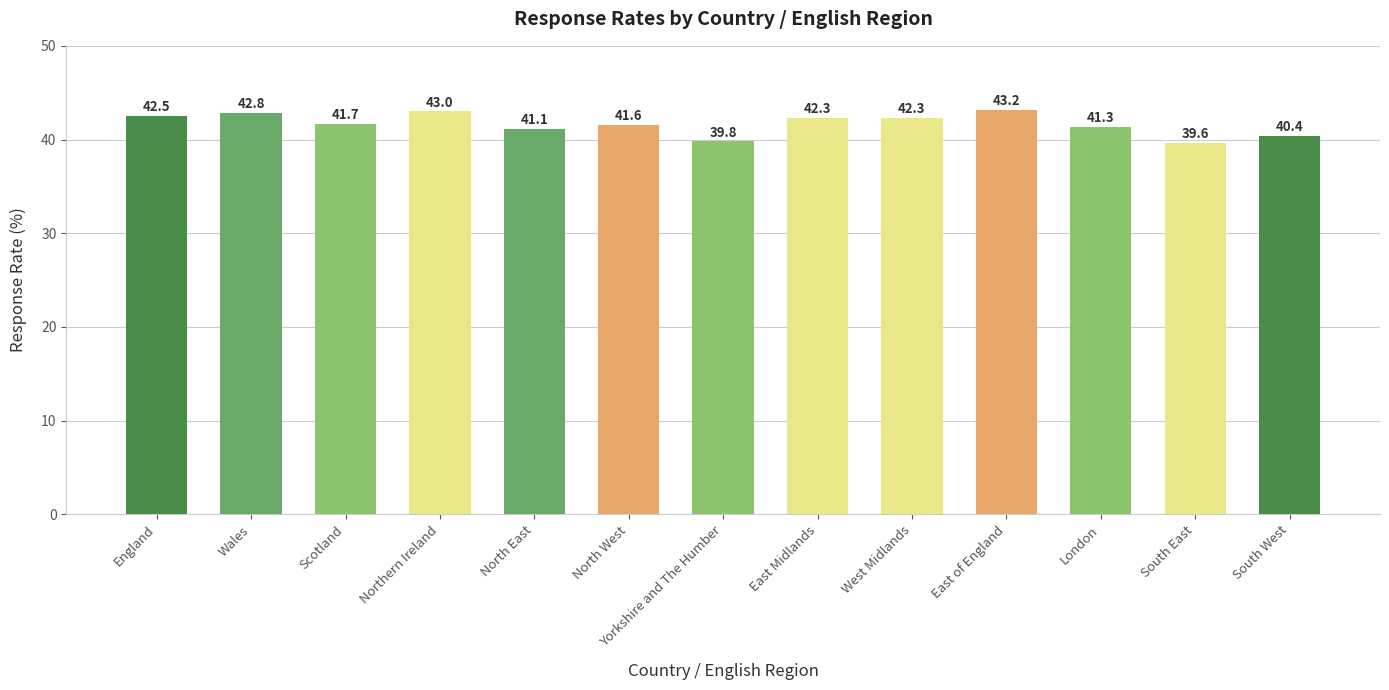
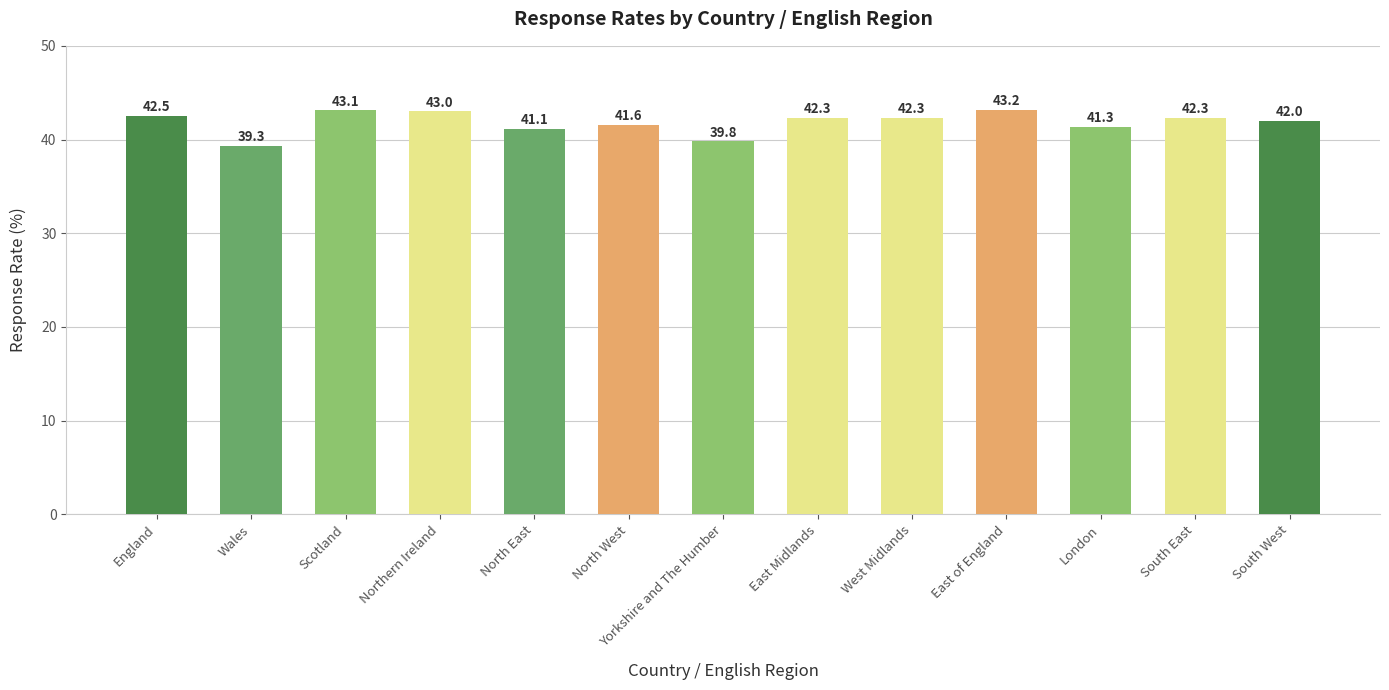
Wales: 42.8 -> 39.3
Scotland: 41.7 -> 43.1
South East: 39.6 -> 42.3
South West: 40.4 -> 42.0
